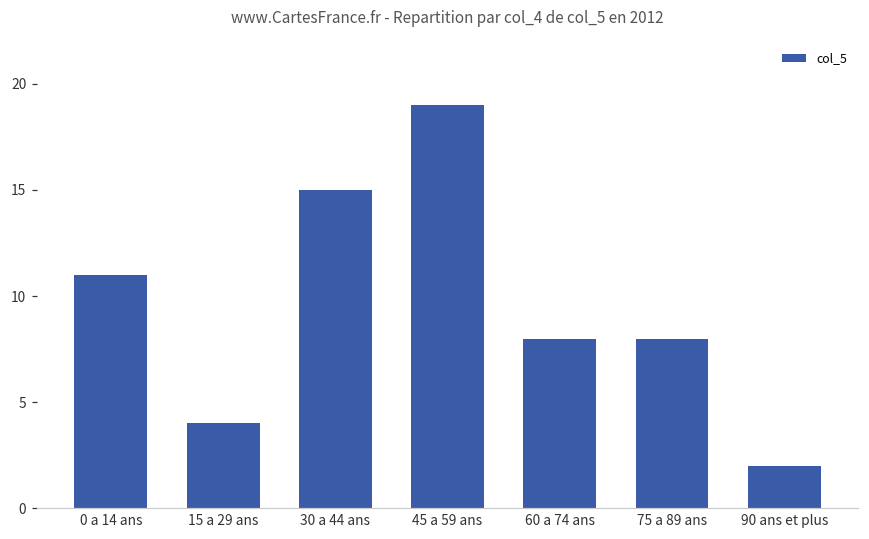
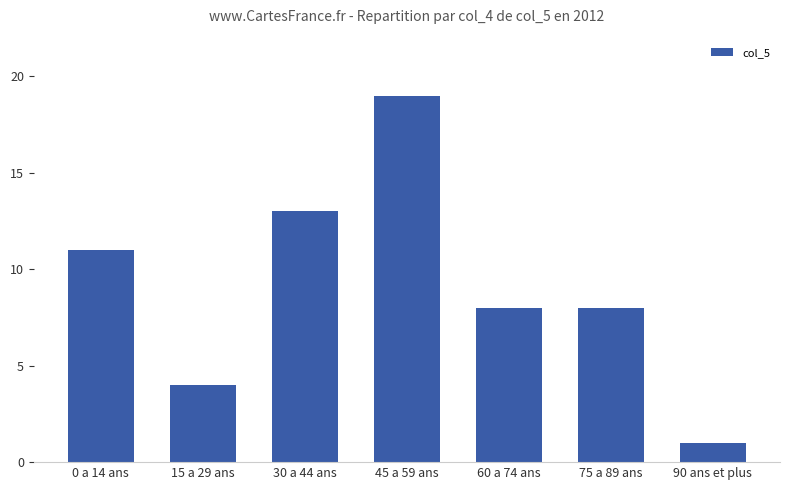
30 a 44 ans: 15 -> 13
90 ans et plus: 2 -> 1
